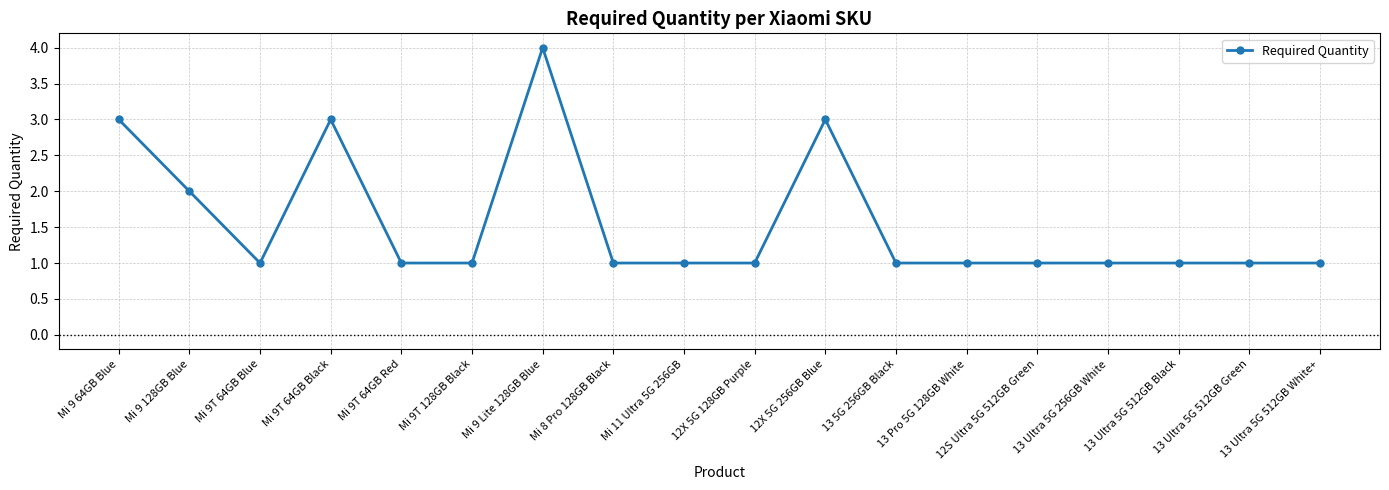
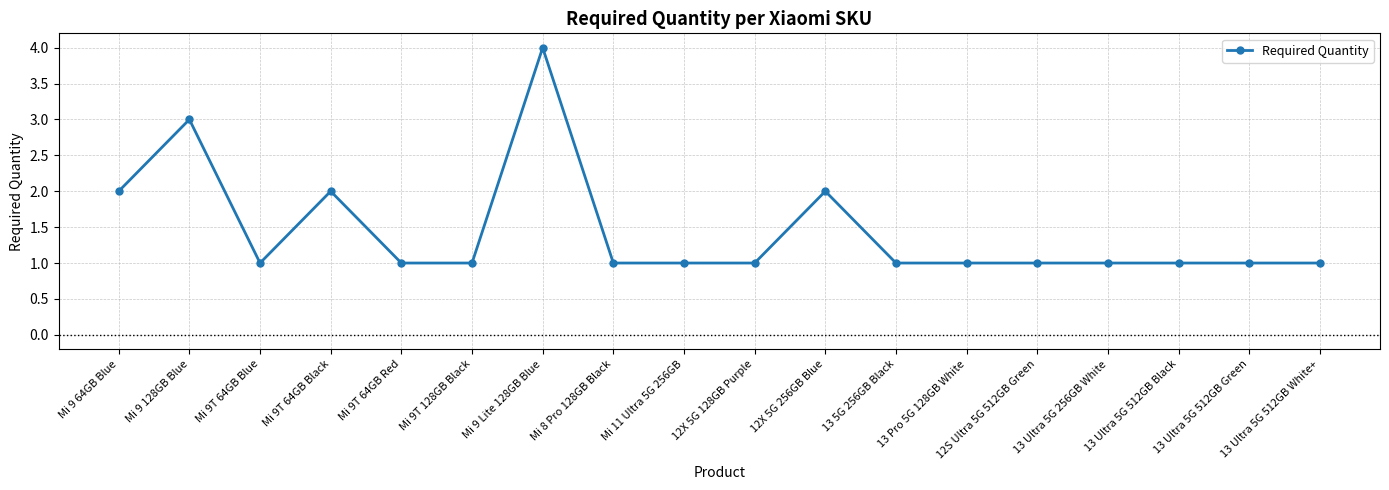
Mi 9 64GB Blue: 3 -> 2
Mi 9 128GB Blue: 2 -> 3
Mi 9T 64GB Black: 3 -> 2
12X 5G 256GB Blue: 3 -> 2
